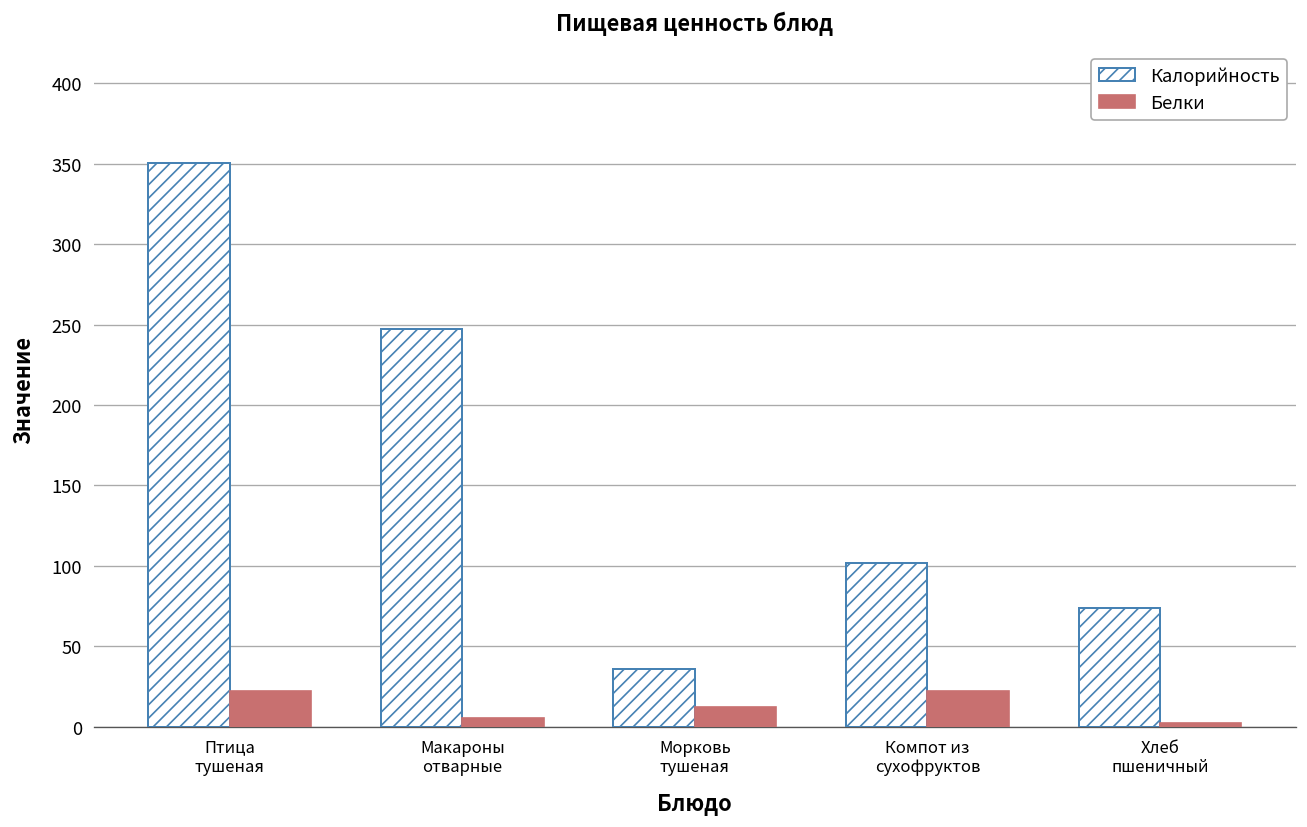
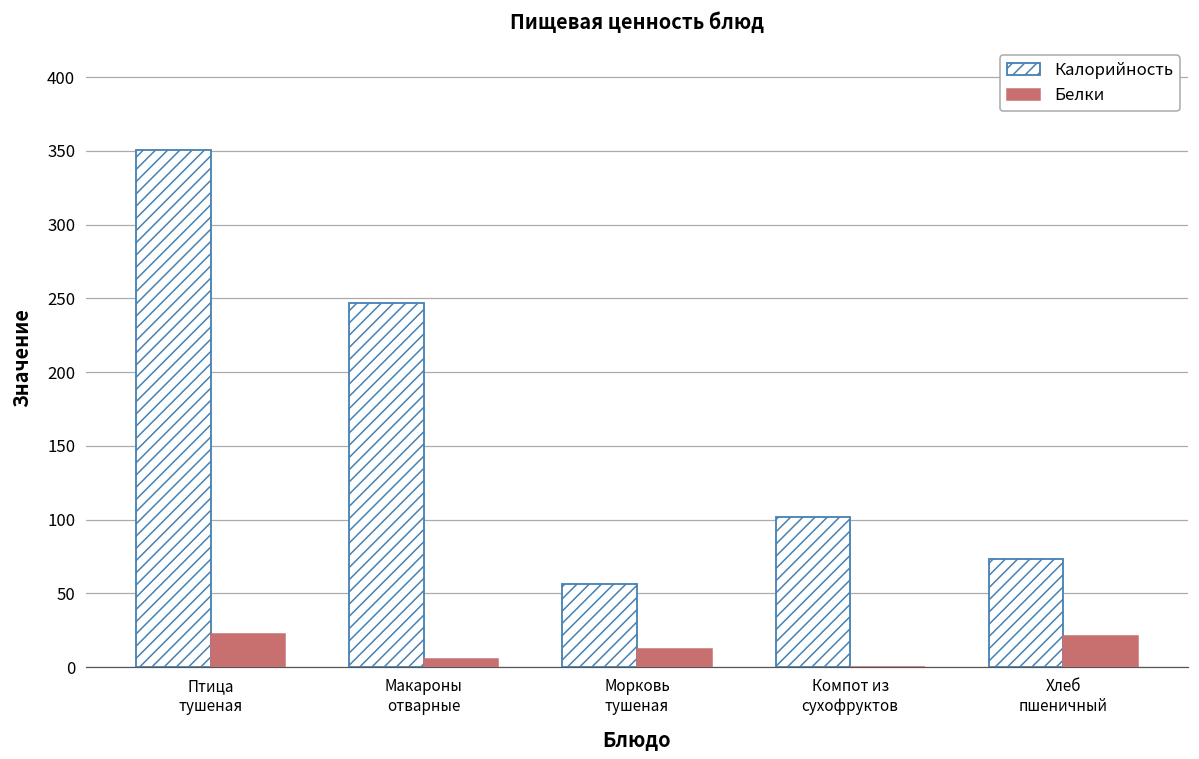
Калорийность, Морковь тушеная: 36 -> 56
Белки, Компот из сухофруктов: 22 -> 0
Белки, Хлеб пшеничный: 3 -> 21
